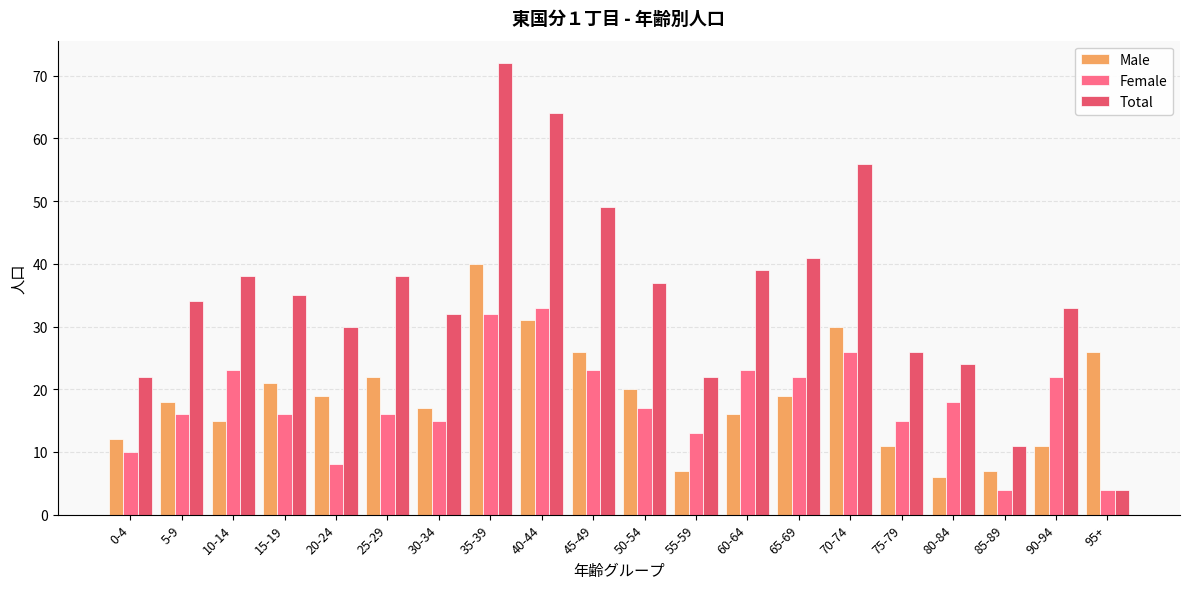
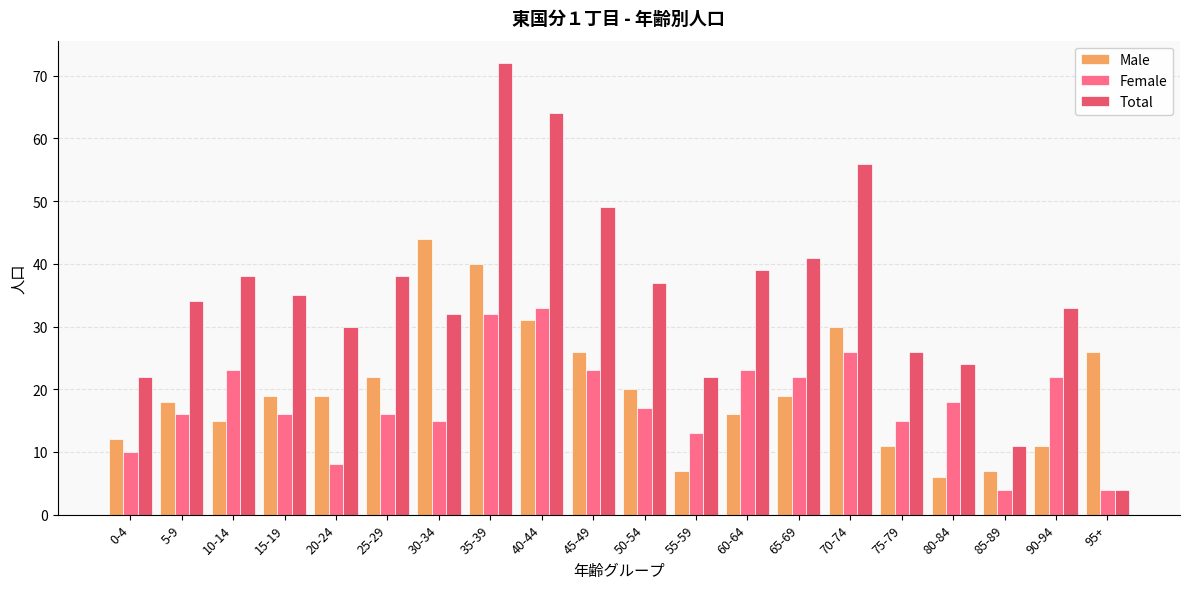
Male, 15-19: 21 -> 19
Male, 30-34: 17 -> 44
